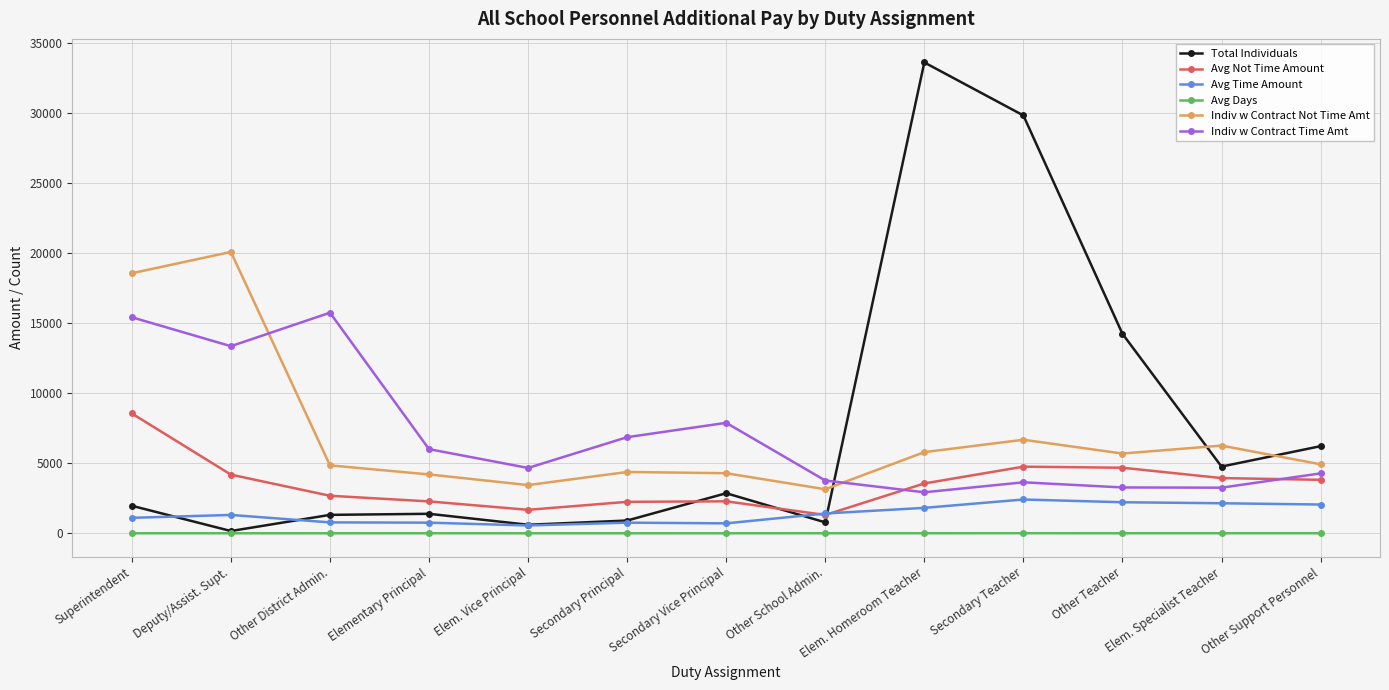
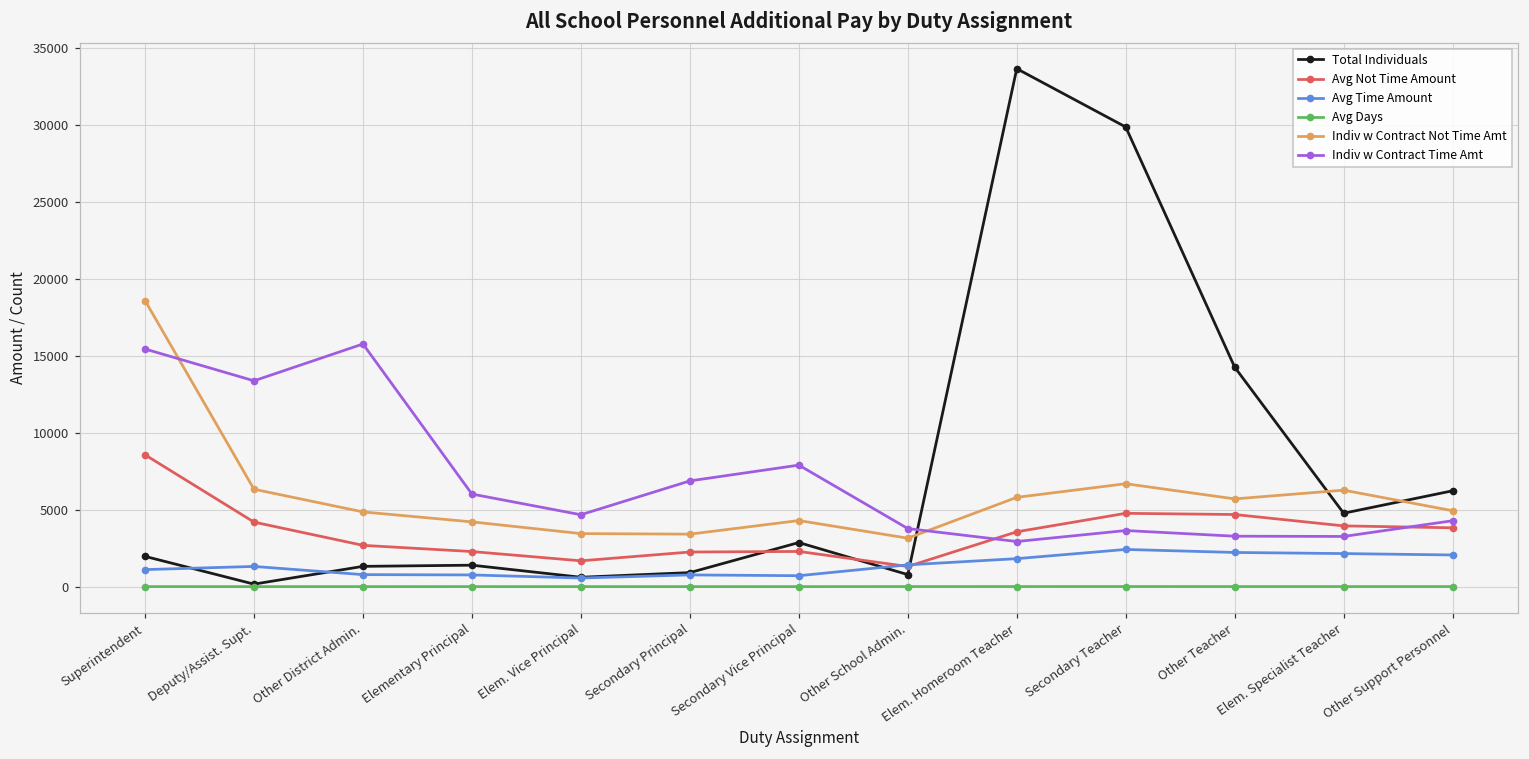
Indiv w Contract Not Time Amt, Deputy/Assist. Supt.: 20100 -> 6300
Indiv w Contract Not Time Amt, Secondary Principal: 4400 -> 3400
